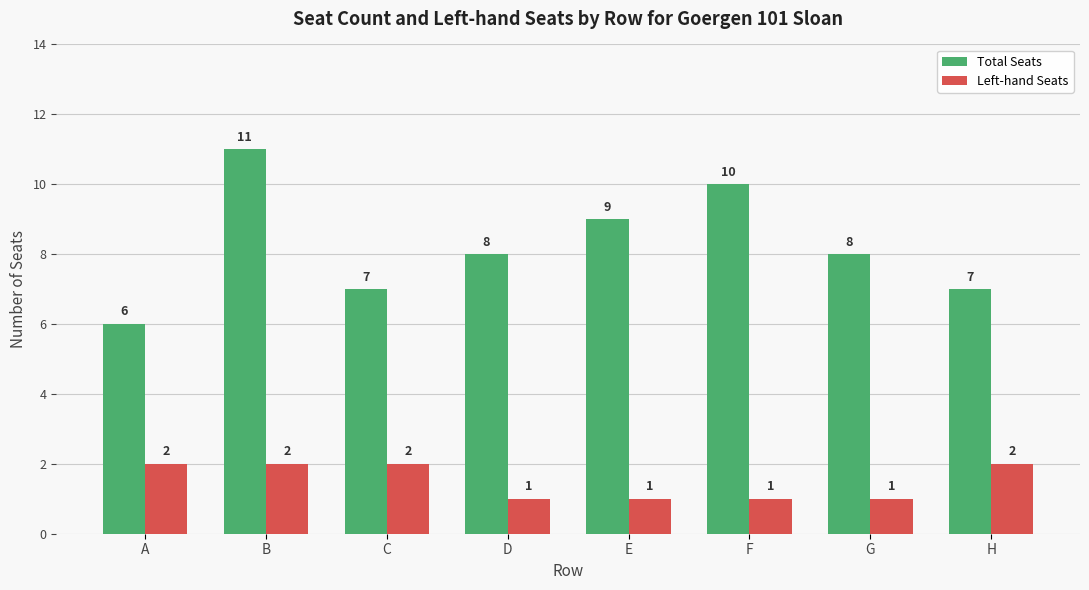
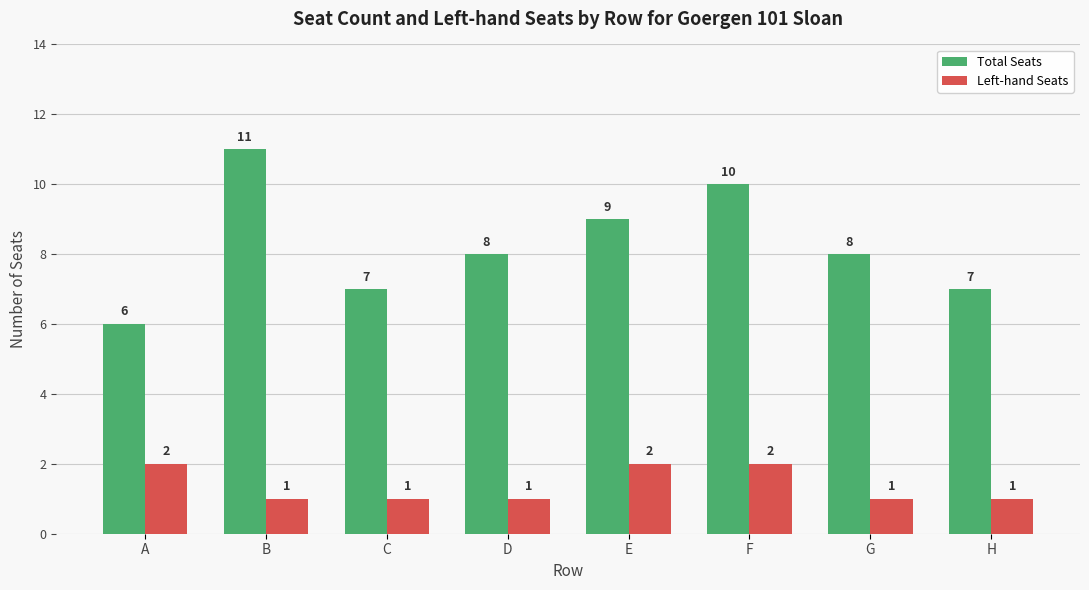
Left-hand Seats, B: 2 -> 1
Left-hand Seats, C: 2 -> 1
Left-hand Seats, E: 1 -> 2
Left-hand Seats, F: 1 -> 2
Left-hand Seats, H: 2 -> 1
